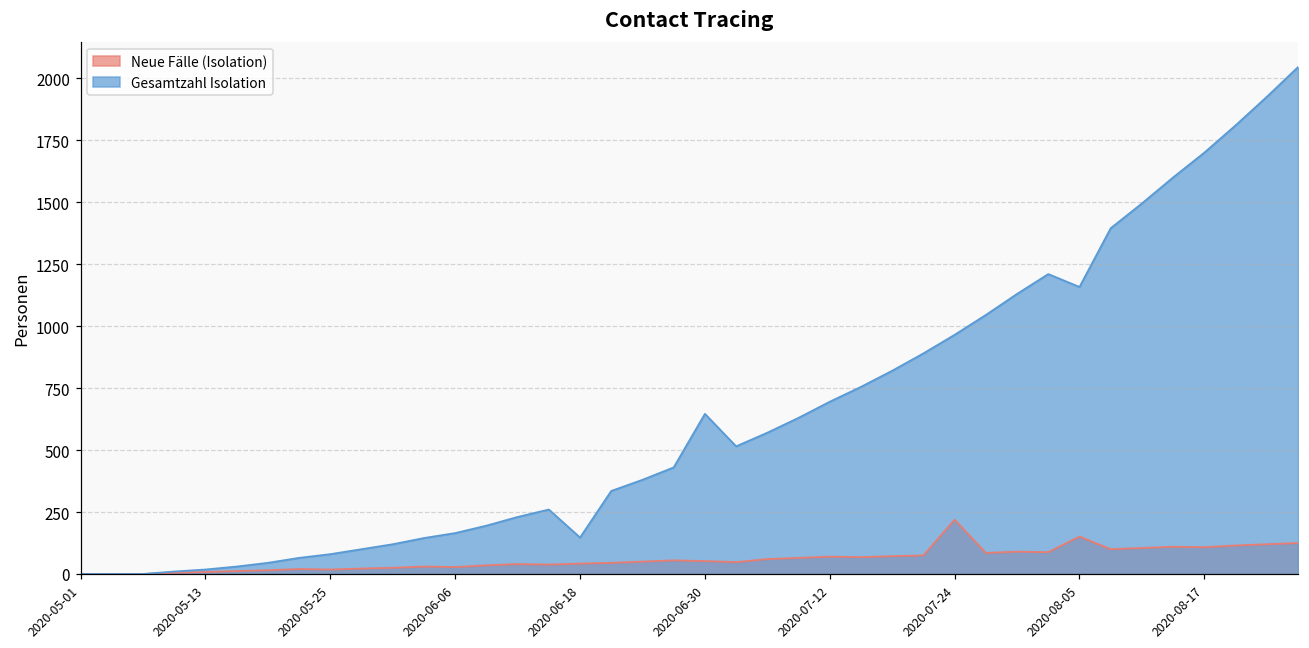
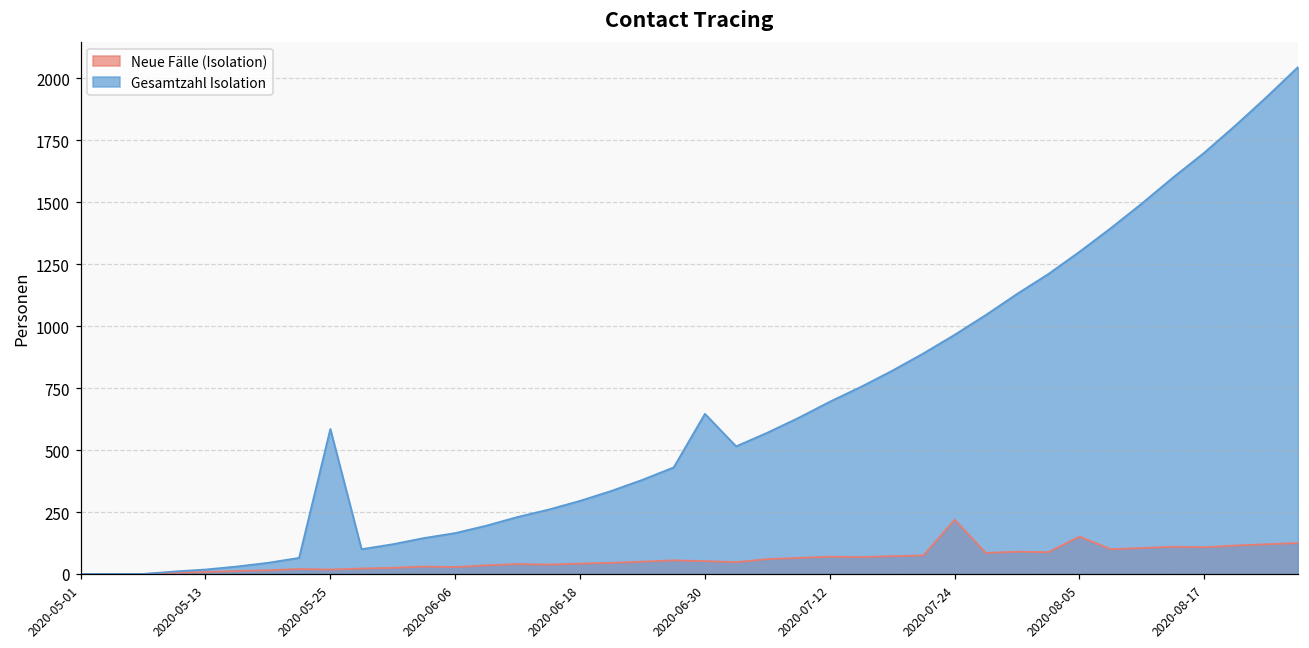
Gesamtzahl Isolation, 2020-05-25: 80 -> 590
Gesamtzahl Isolation, 2020-06-18: 150 -> 300
Gesamtzahl Isolation, 2020-08-05: 1160 -> 1300
